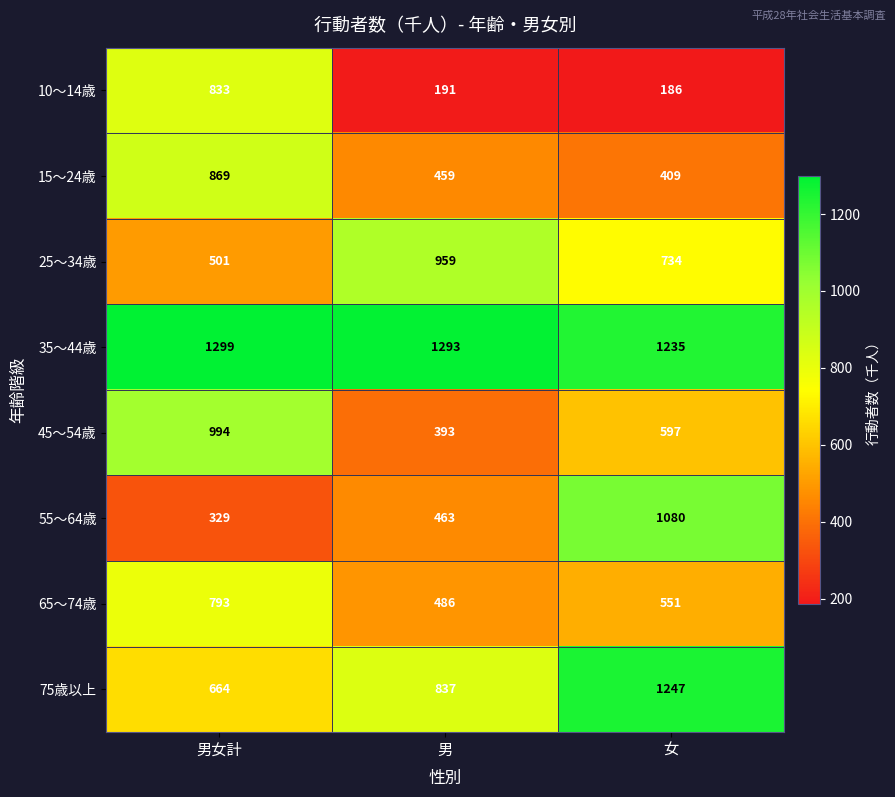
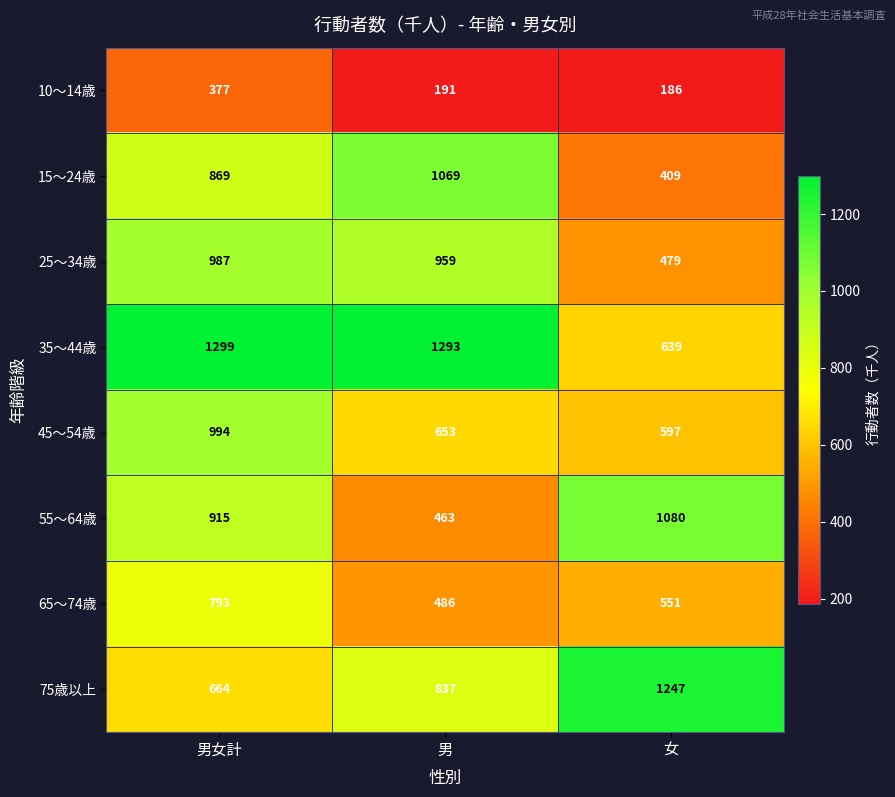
10～14歳, 男女計: 833 -> 377
15～24歳, 男: 459 -> 1069
25～34歳, 男女計: 501 -> 987
25～34歳, 女: 734 -> 479
35～44歳, 女: 1235 -> 639
45～54歳, 男: 393 -> 653
55～64歳, 男女計: 329 -> 915
